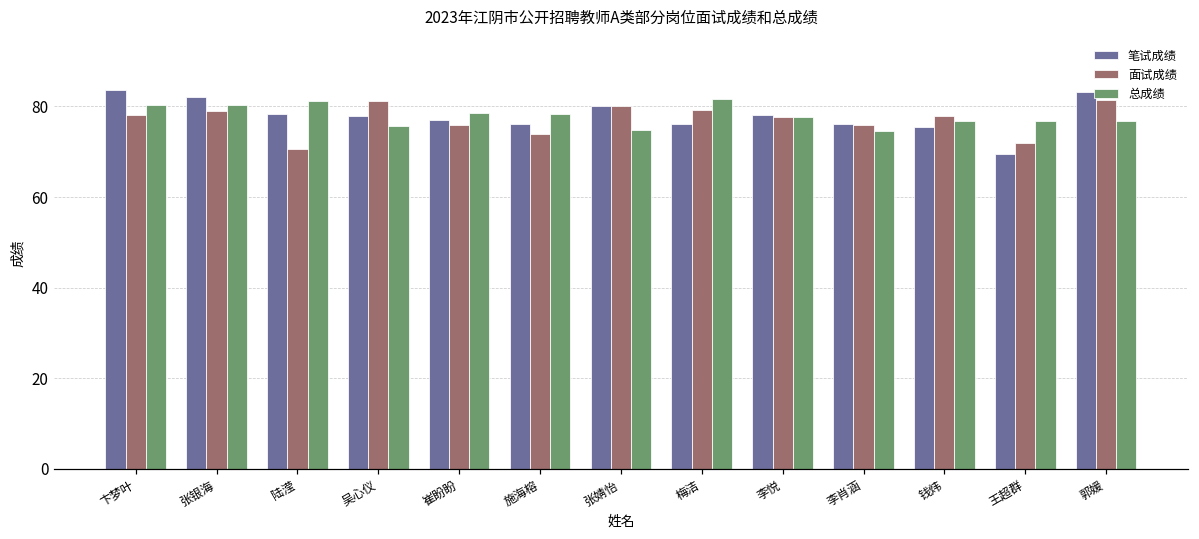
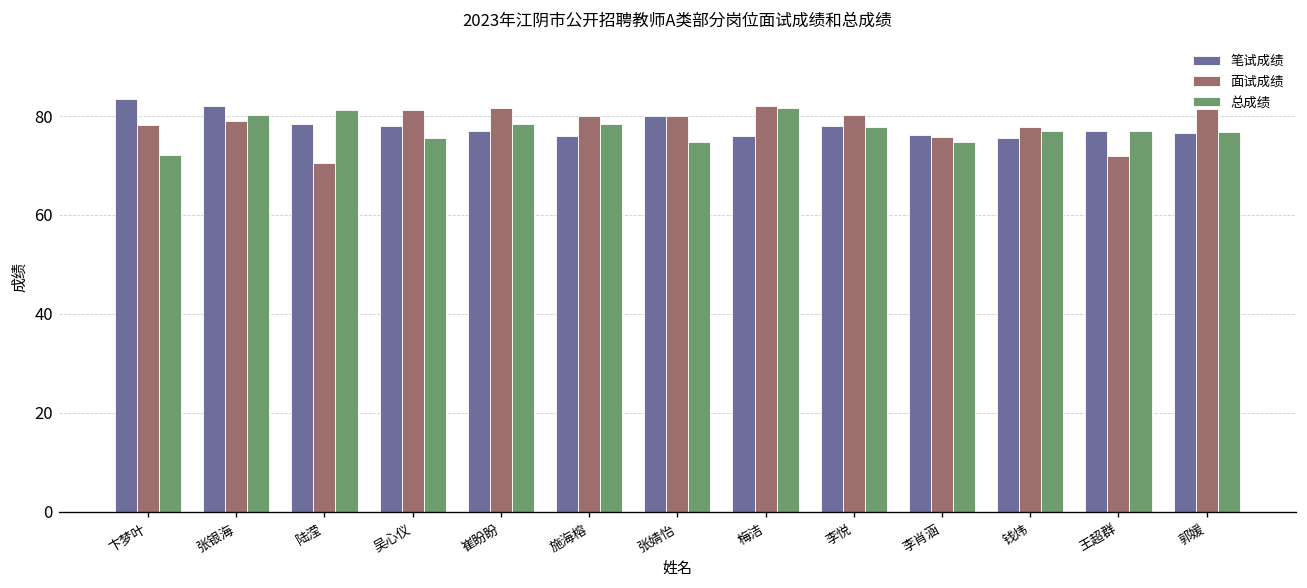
总成绩, 卞梦叶: 80 -> 72
面试成绩, 崔盼盼: 76 -> 82
面试成绩, 施海榕: 74 -> 80
面试成绩, 梅洁: 79 -> 82
面试成绩, 李悦: 78 -> 80
笔试成绩, 王超群: 69 -> 77
笔试成绩, 郭媛: 83 -> 77
